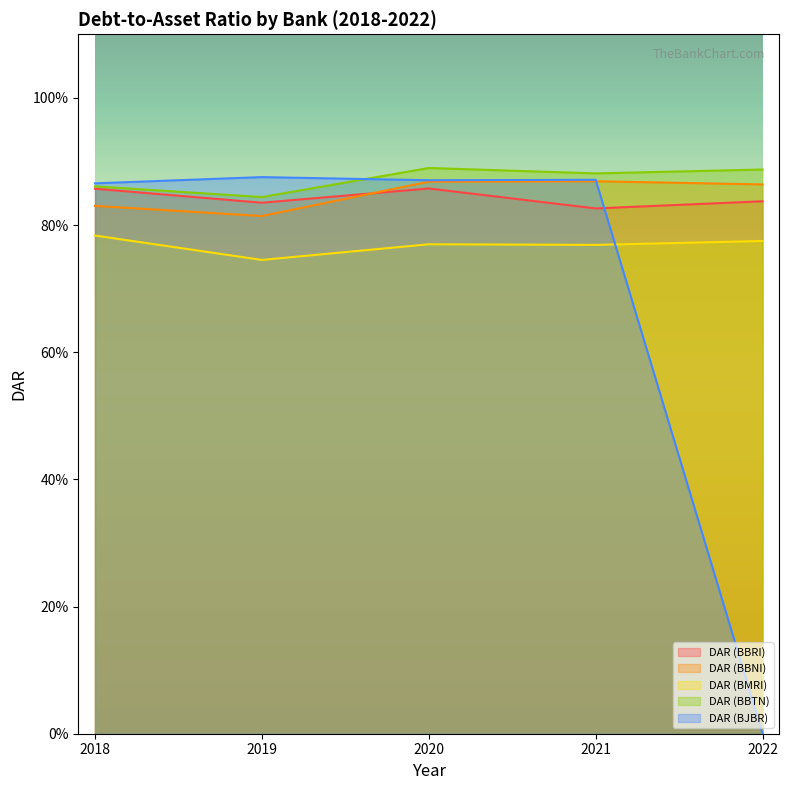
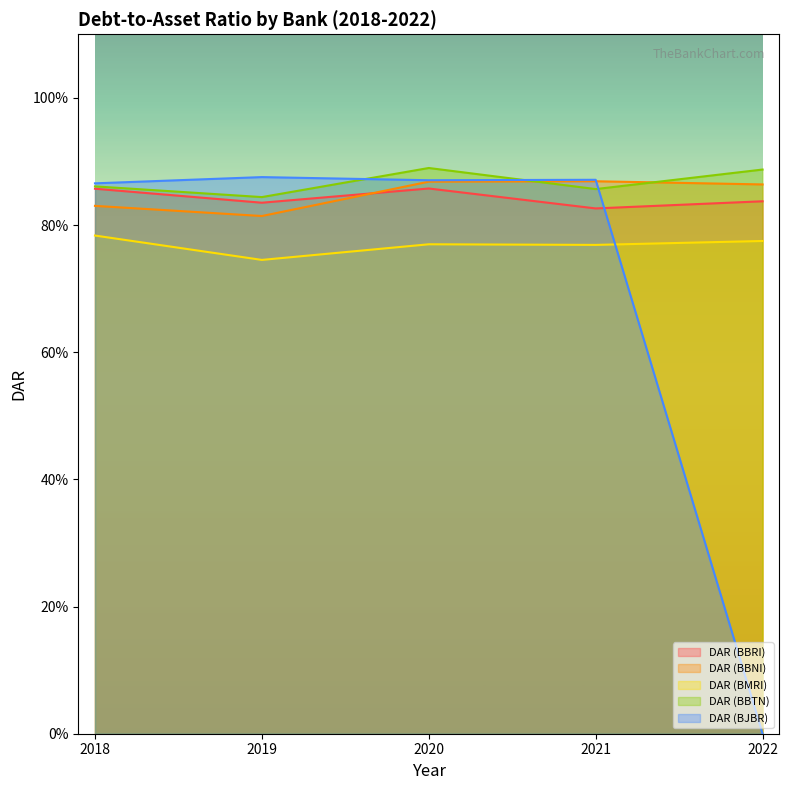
DAR (BBTN), 2021: 88% -> 86%
